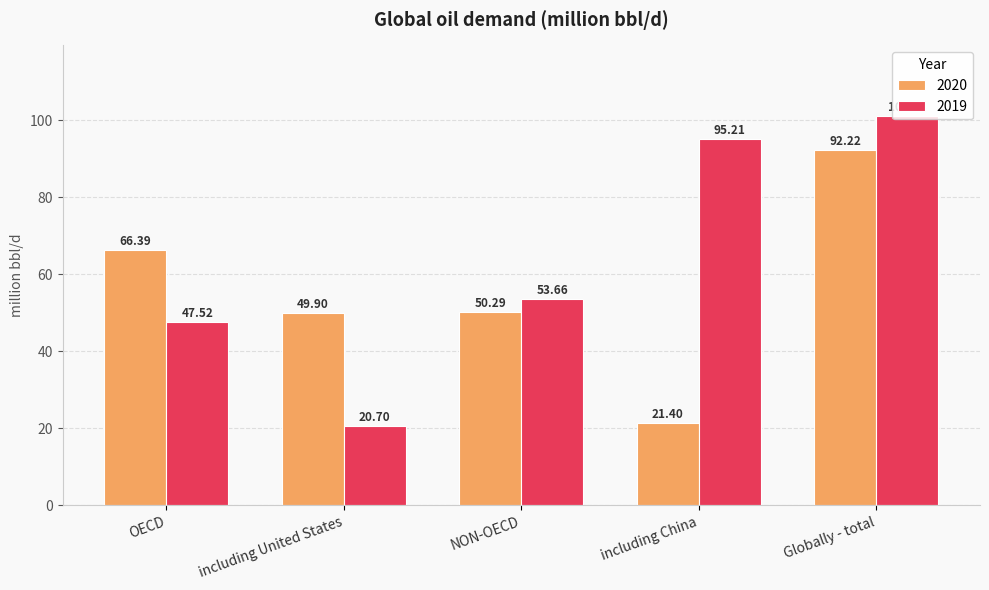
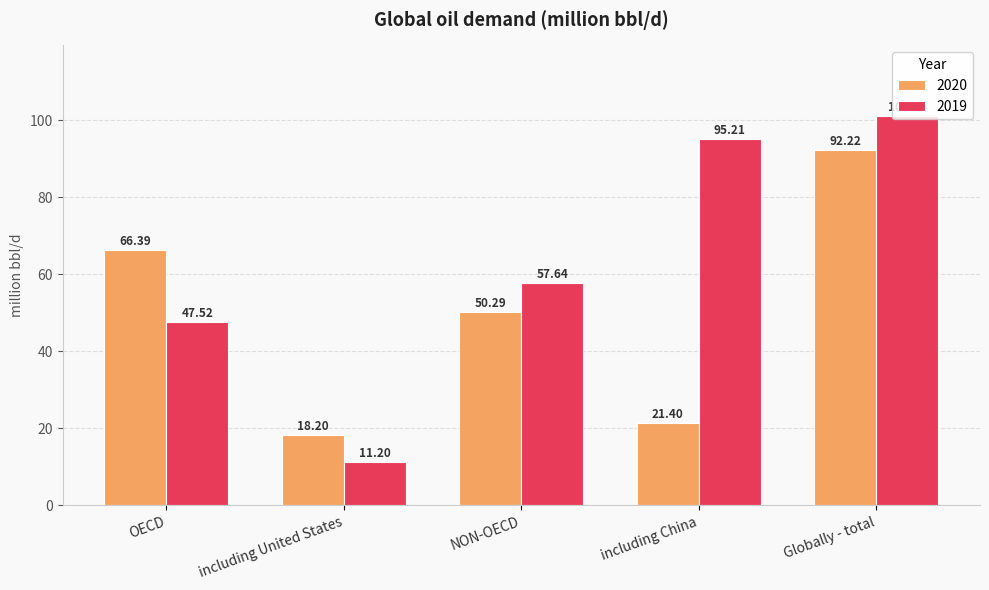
2020, including United States: 49.90 -> 18.20
2019, including United States: 20.70 -> 11.20
2019, NON-OECD: 53.66 -> 57.64
